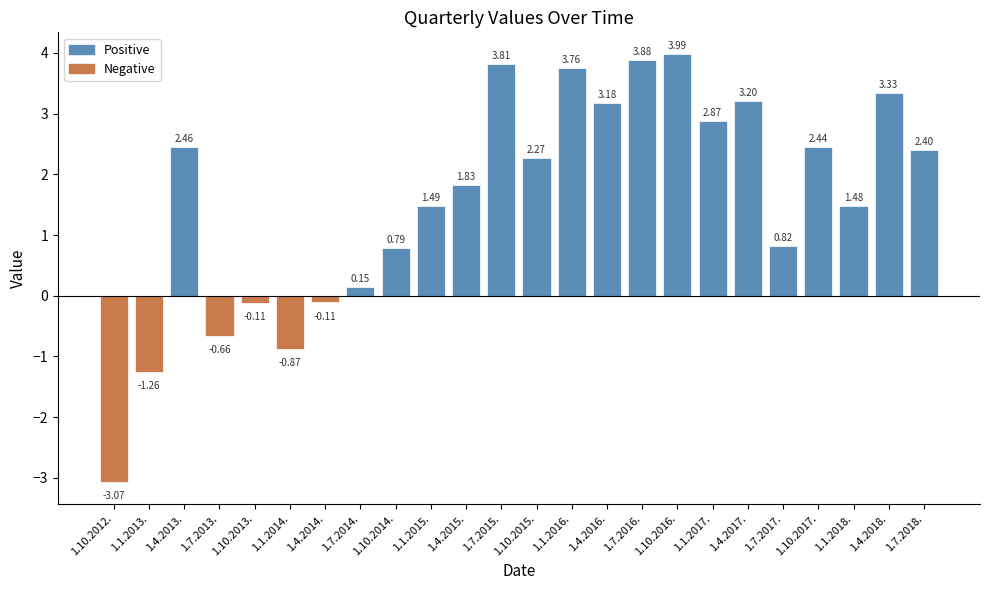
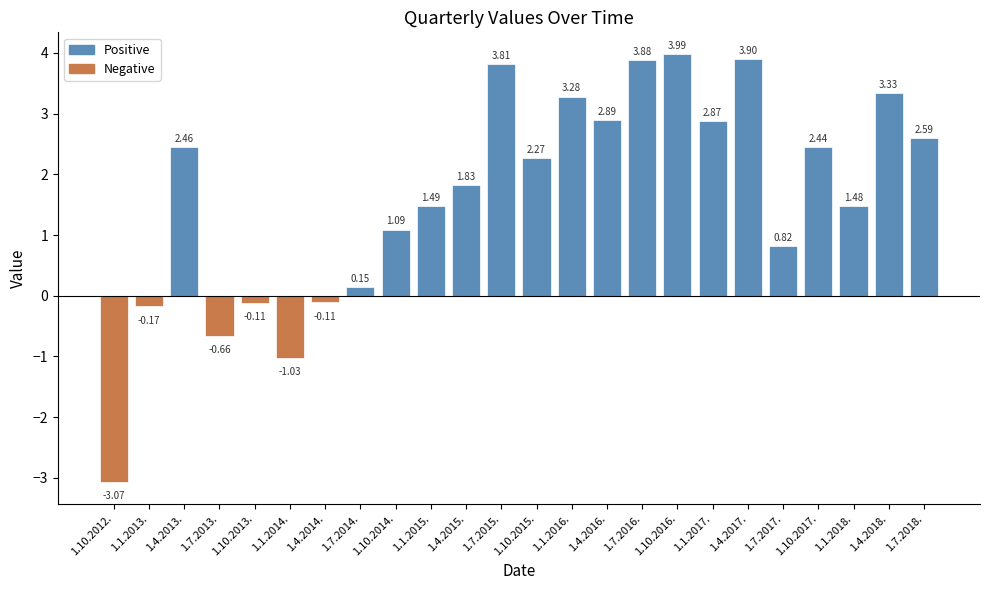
1.1.2013.: -1.26 -> -0.17
1.1.2014.: -0.87 -> -1.03
1.10.2014.: 0.79 -> 1.09
1.1.2016.: 3.76 -> 3.28
1.4.2016.: 3.18 -> 2.89
1.4.2017.: 3.20 -> 3.90
1.7.2018.: 2.40 -> 2.59
